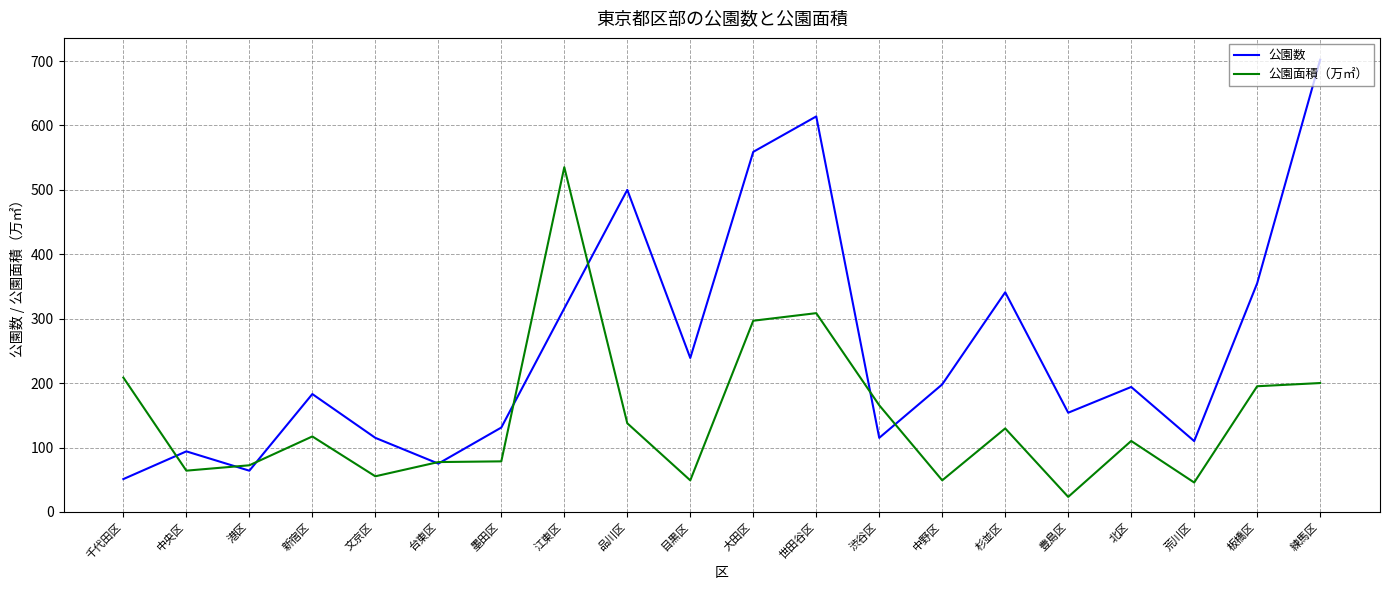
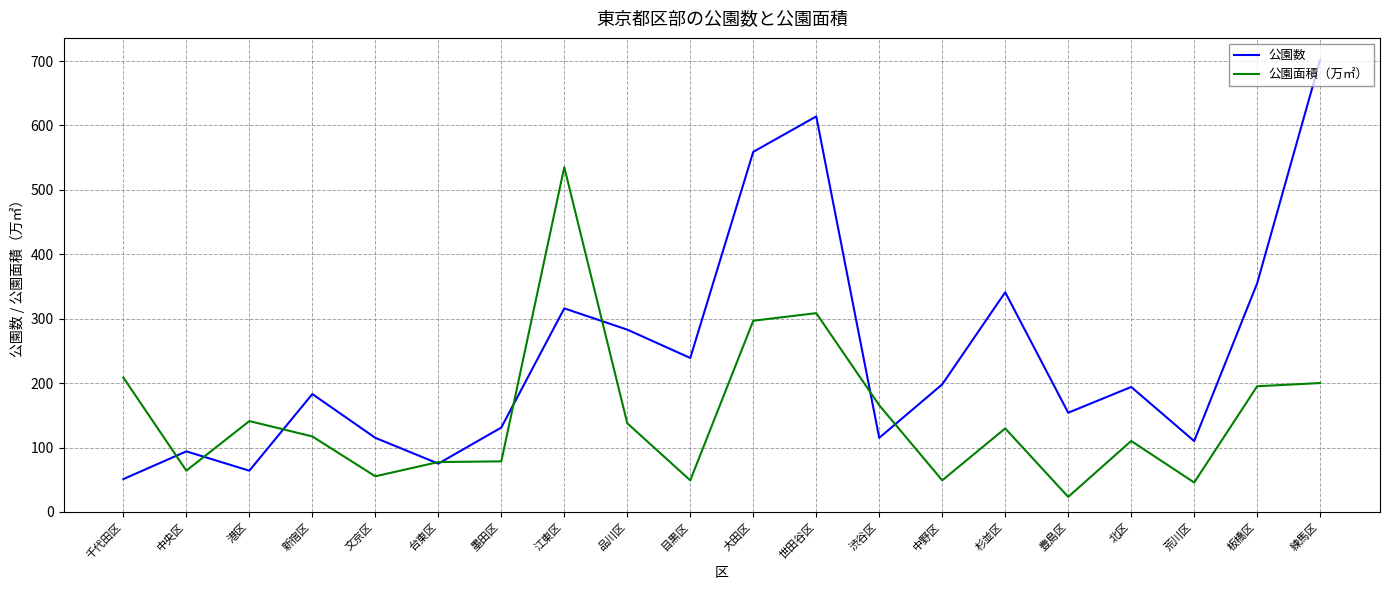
公園面積（万㎡）, 港区: 70 -> 140
公園数, 品川区: 500 -> 280
